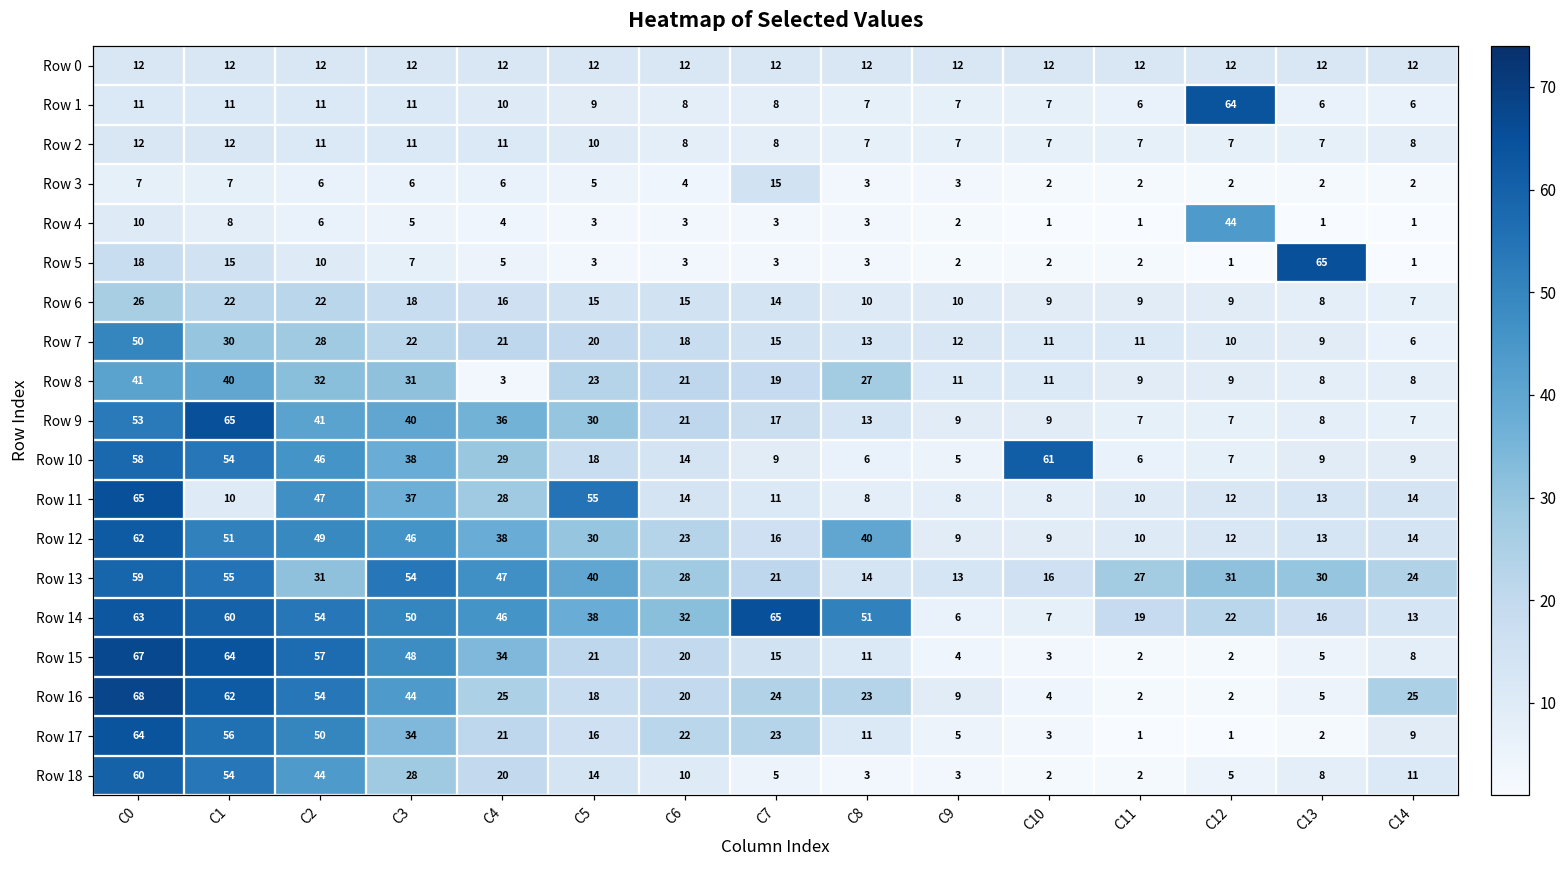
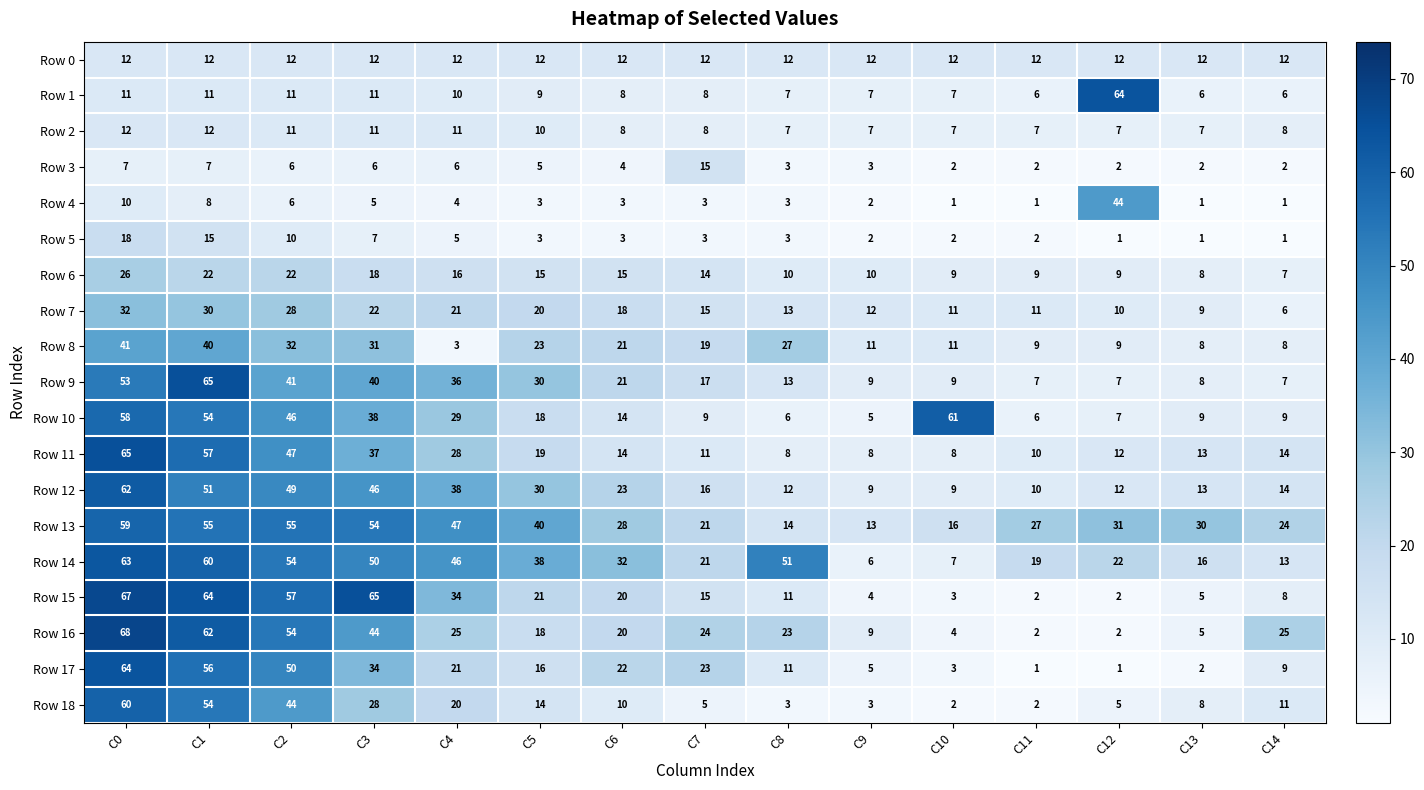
Row 5, C13: 65 -> 1
Row 7, C0: 50 -> 32
Row 11, C1: 10 -> 57
Row 11, C5: 55 -> 19
Row 12, C8: 40 -> 12
Row 13, C2: 31 -> 55
Row 14, C7: 65 -> 21
Row 15, C3: 48 -> 65
